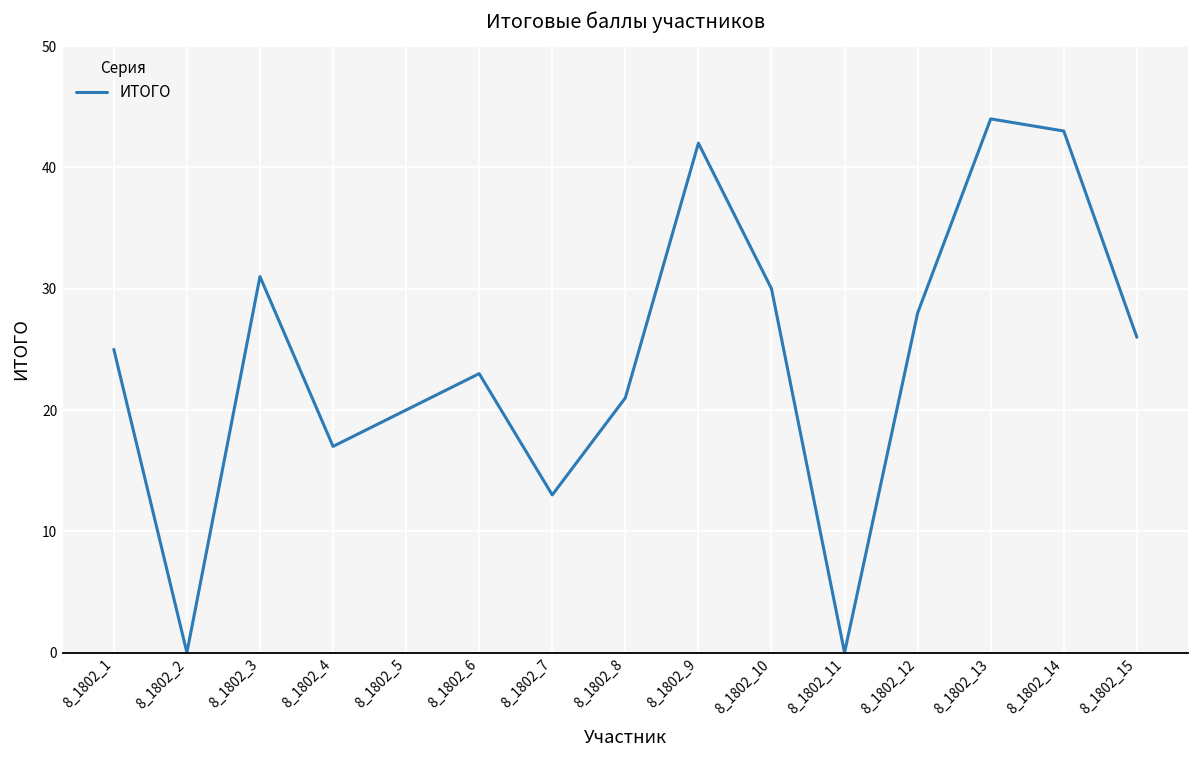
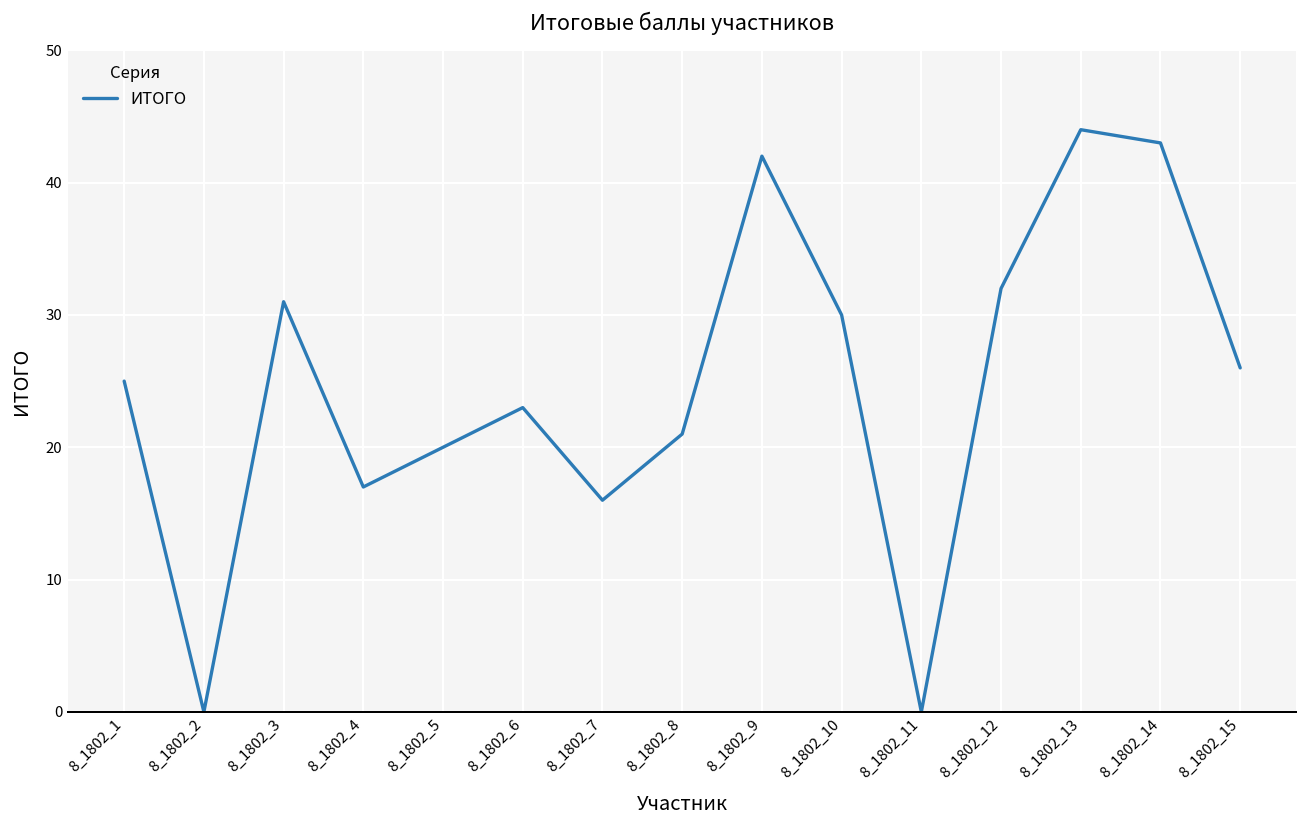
8_1802_7: 13 -> 16
8_1802_12: 28 -> 32
